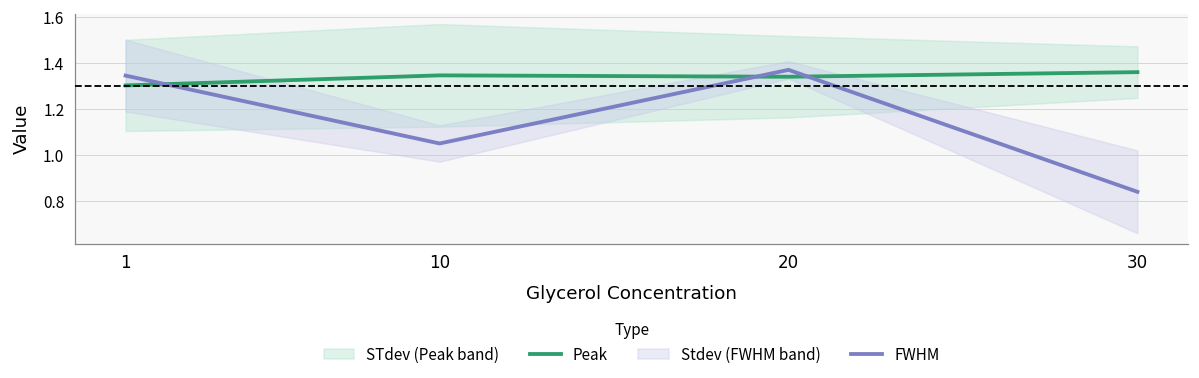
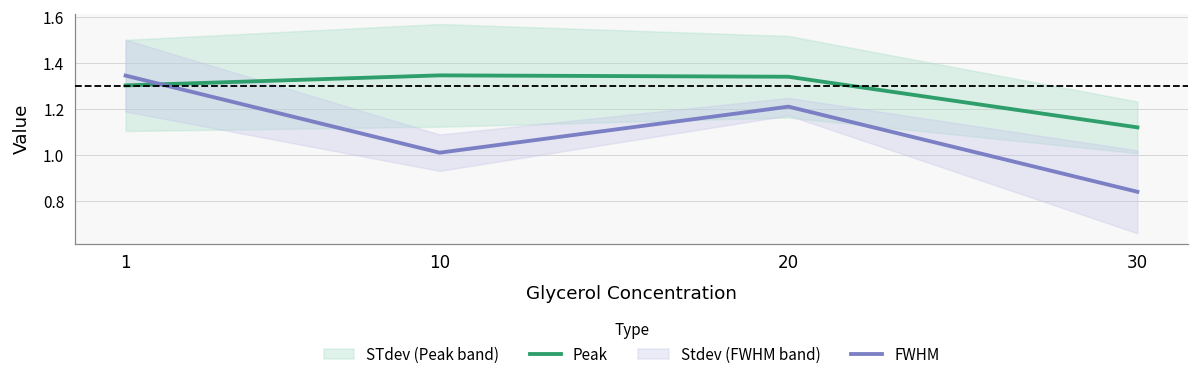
FWHM, 10: 1.05 -> 1.01
FWHM, 20: 1.37 -> 1.21
Peak, 30: 1.36 -> 1.12
